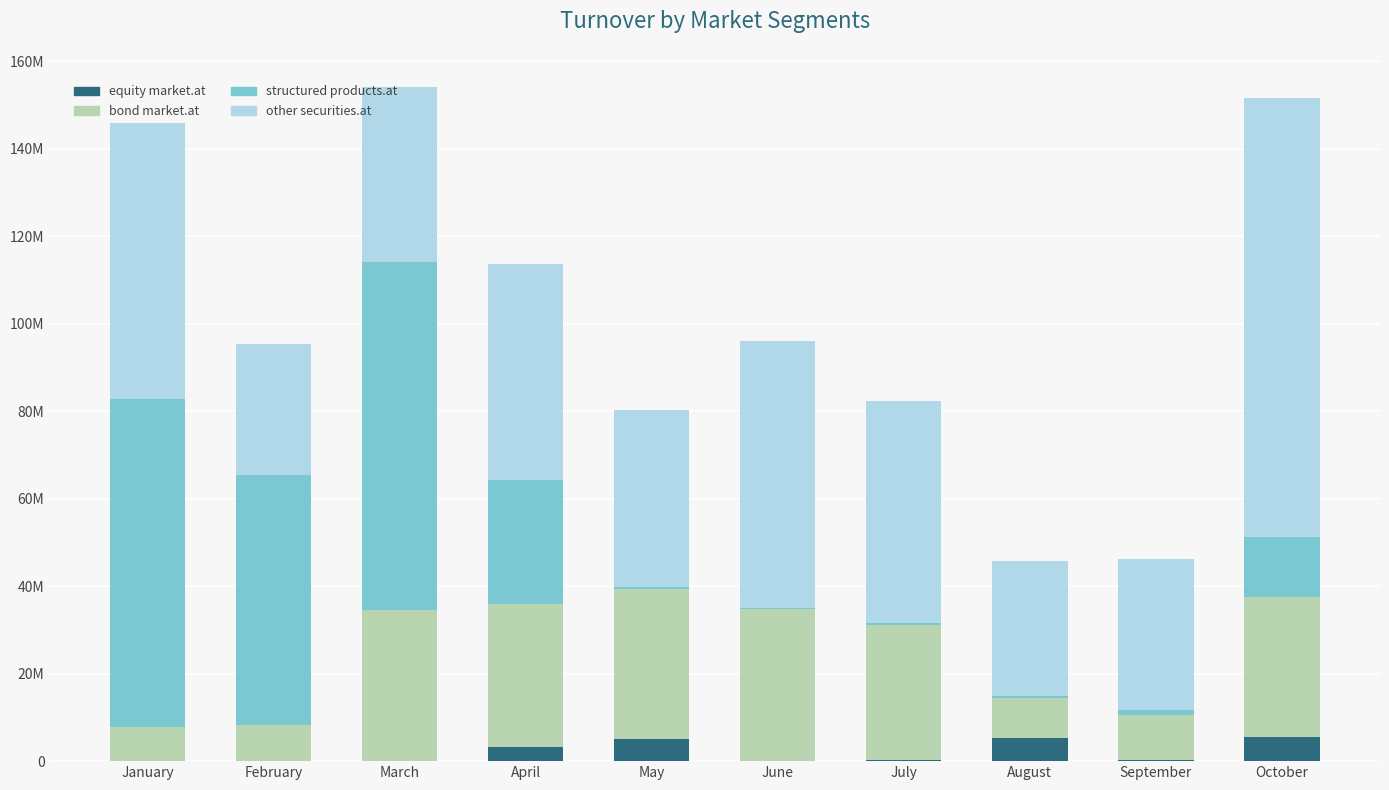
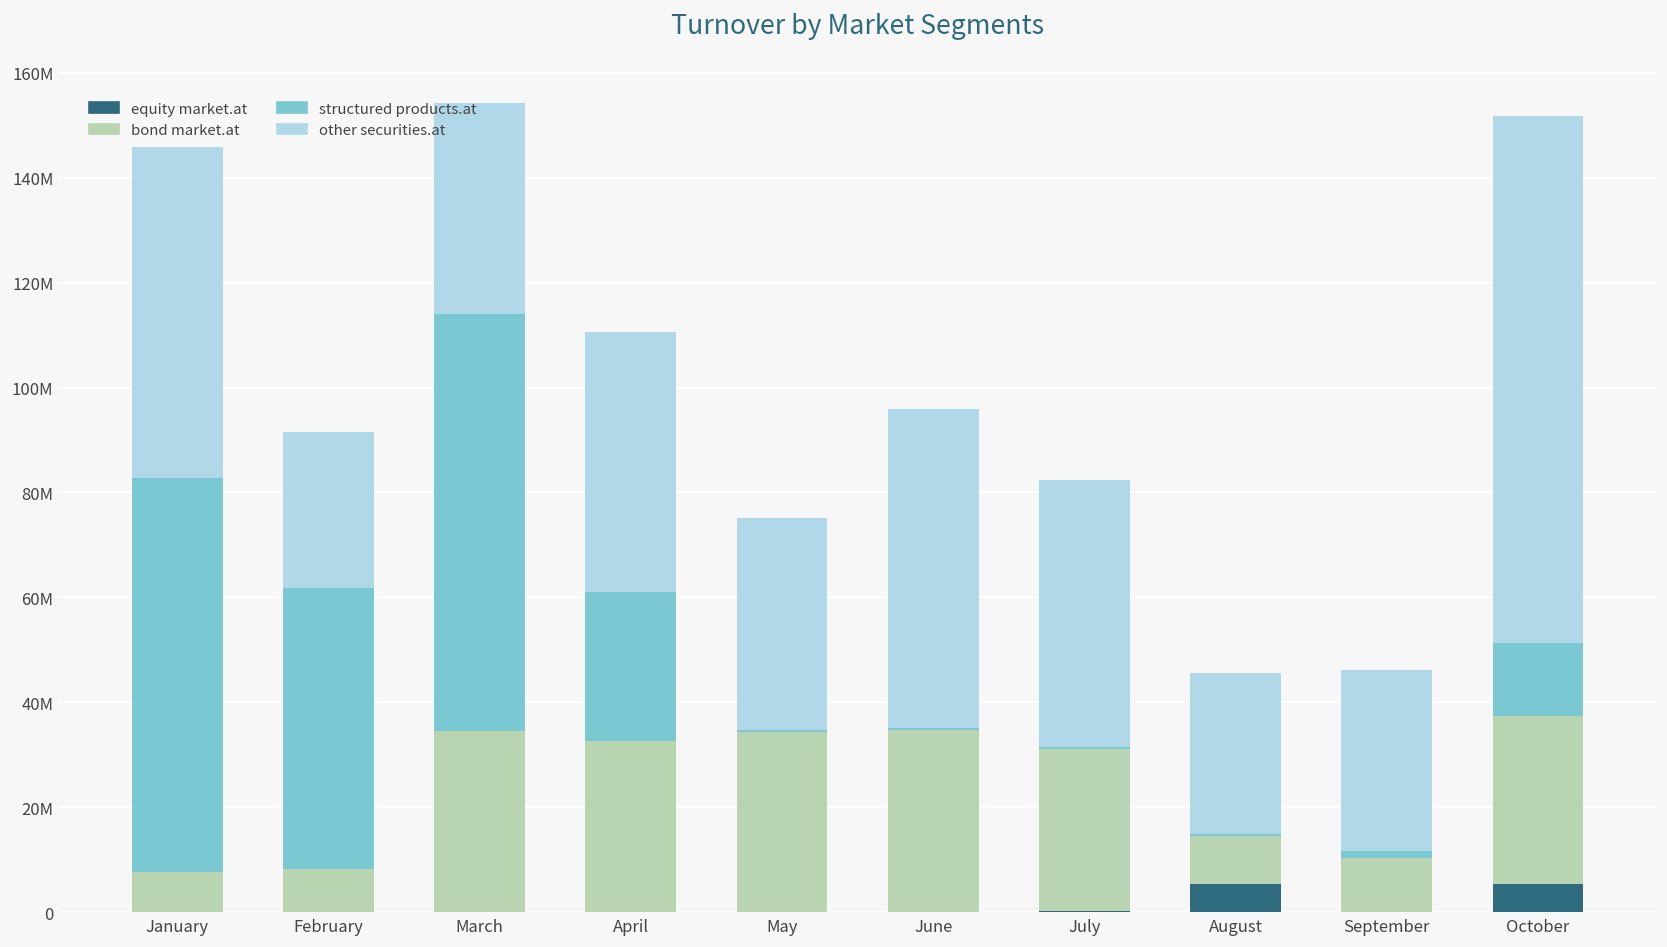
structured products.at, February: 57000000 -> 53000000
equity market.at, April: 3000000 -> 0
equity market.at, May: 5000000 -> 0
